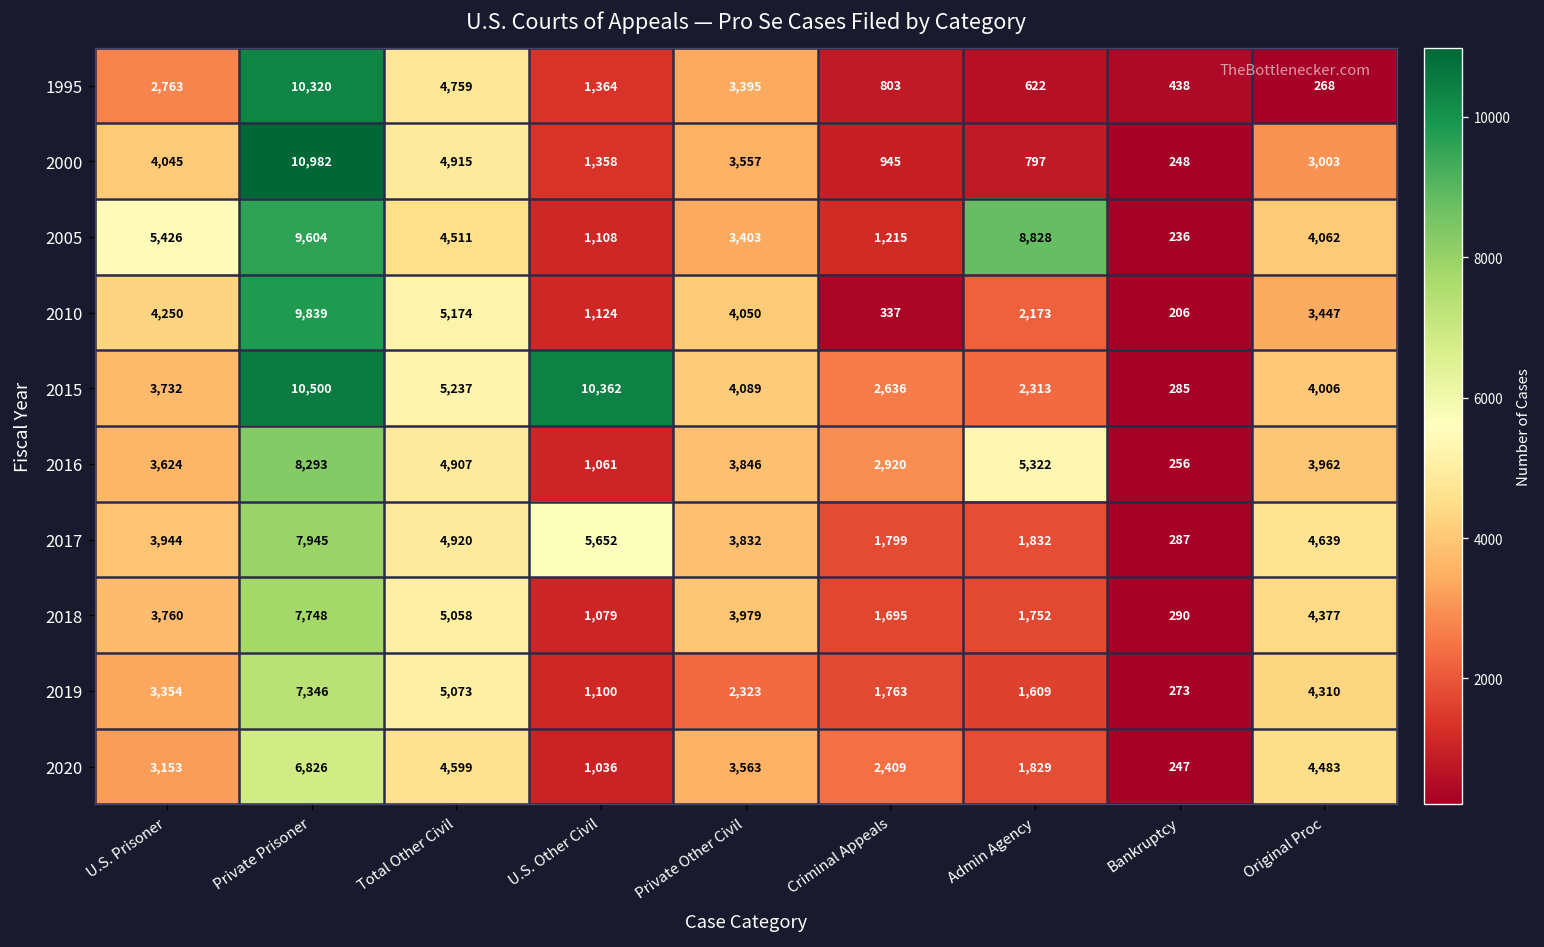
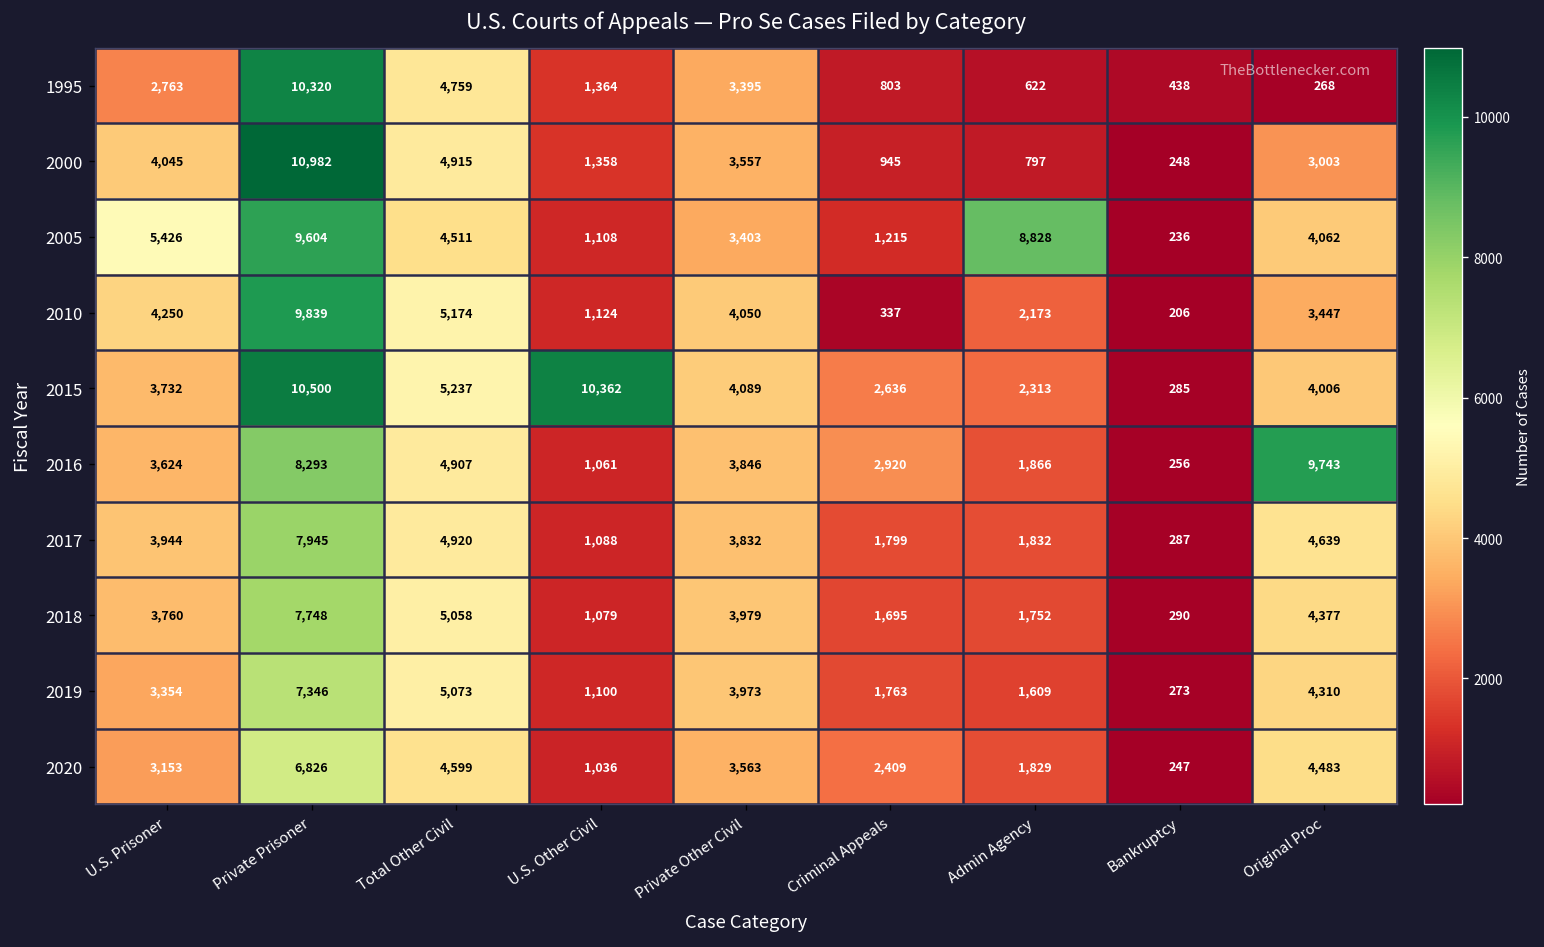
2016, Admin Agency: 5,322 -> 1,866
2016, Original Proc: 3,962 -> 9,743
2017, U.S. Other Civil: 5,652 -> 1,088
2019, Private Other Civil: 2,323 -> 3,973
